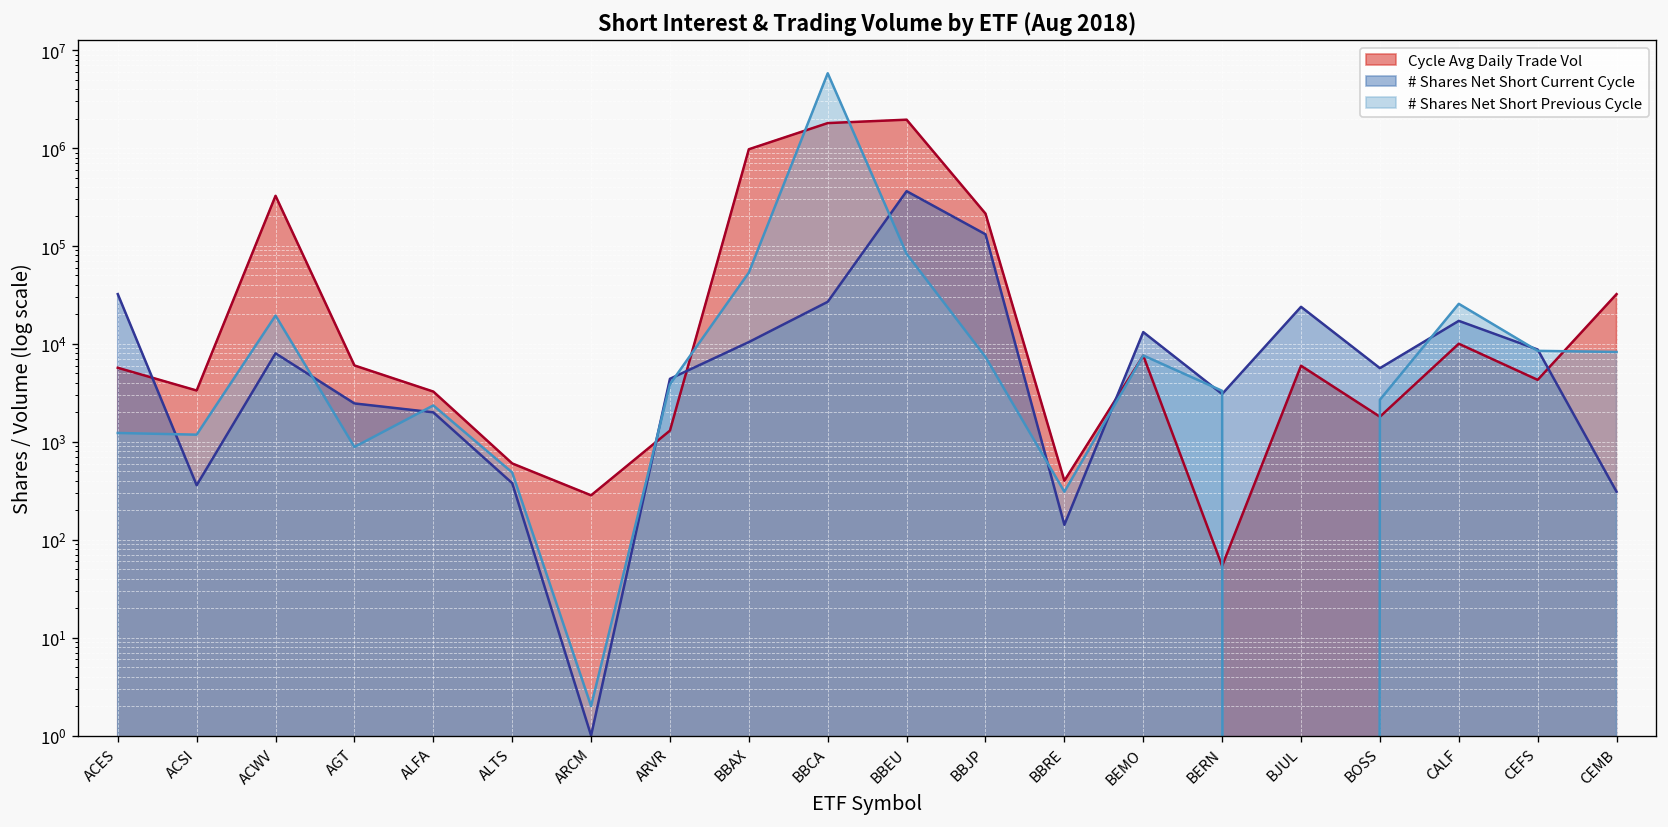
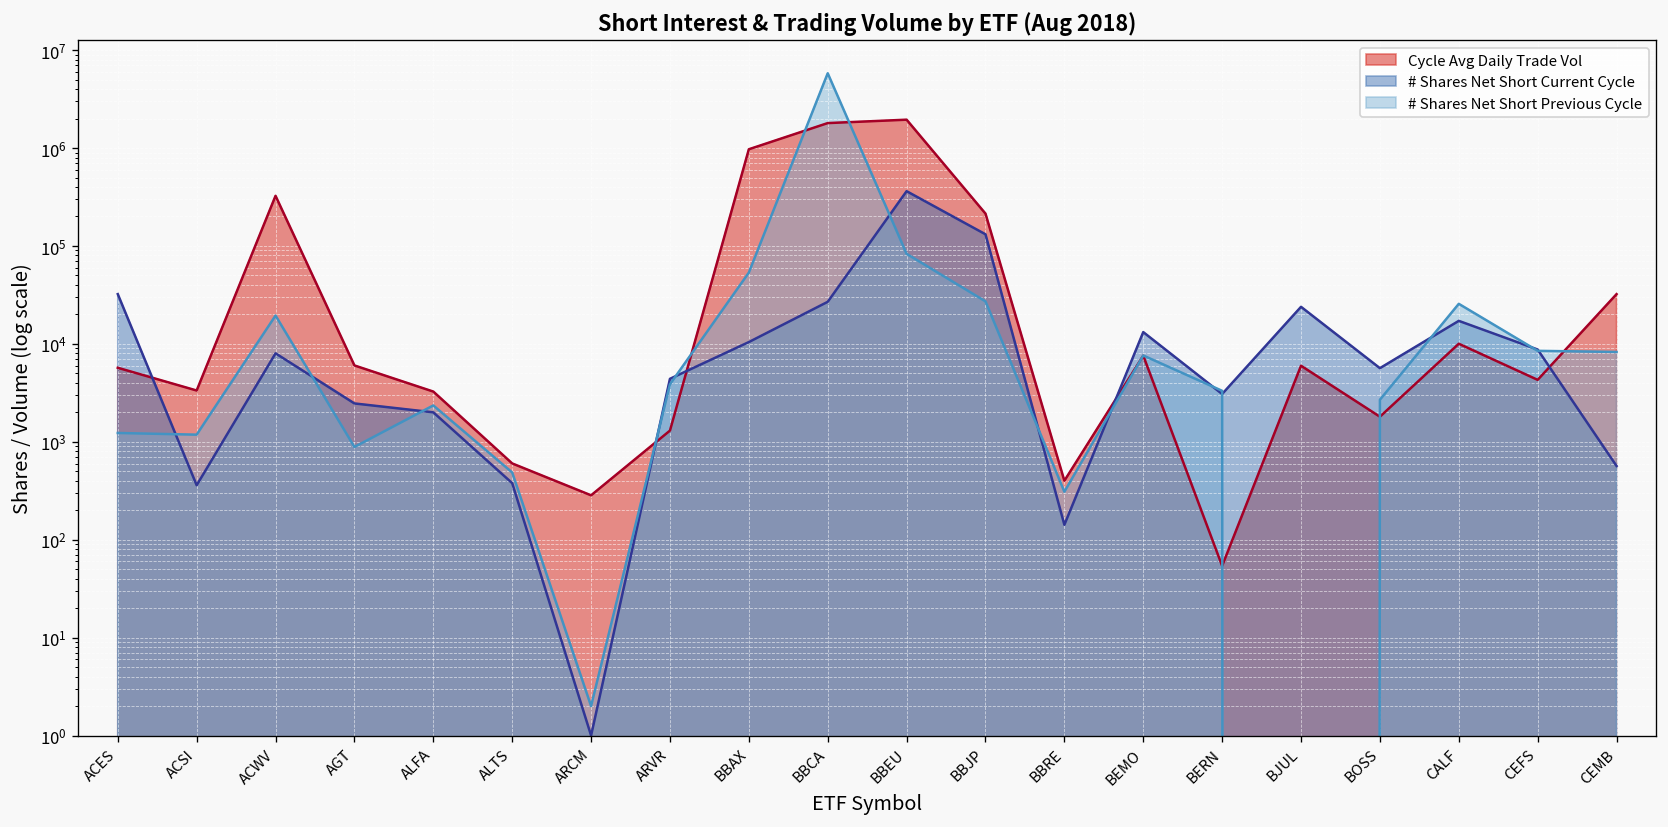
# Shares Net Short Previous Cycle, BBJP: 7000 -> 27000
# Shares Net Short Current Cycle, CEMB: 310 -> 600
